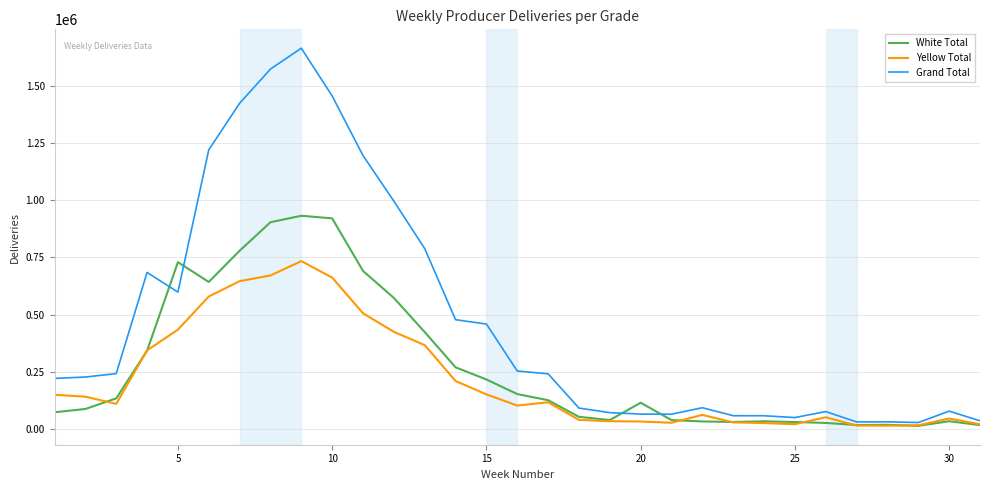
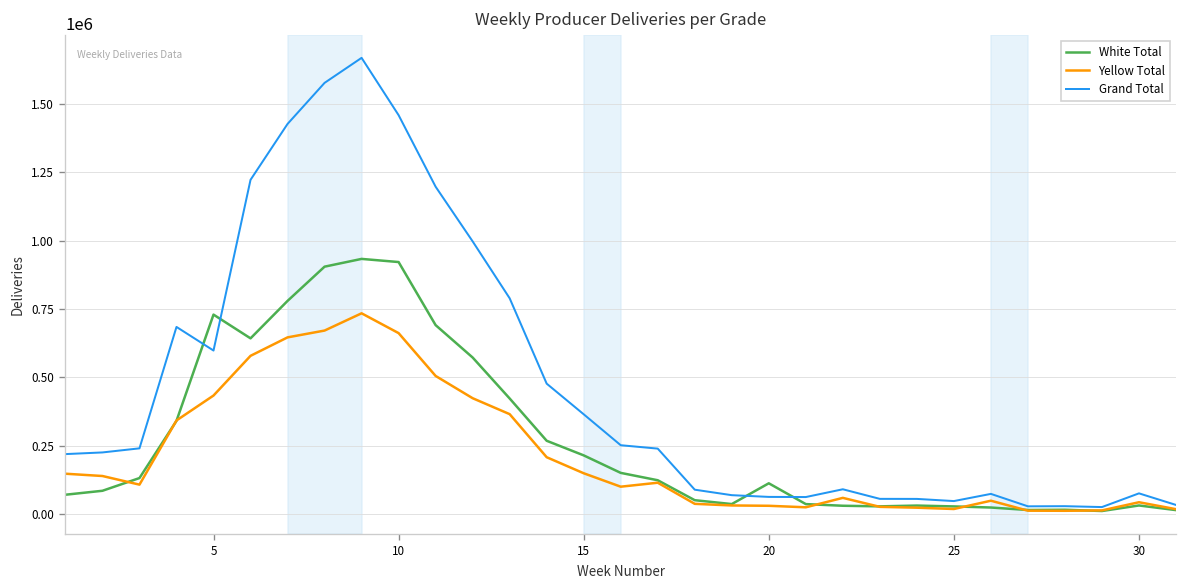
Grand Total, 15: 460000 -> 370000
